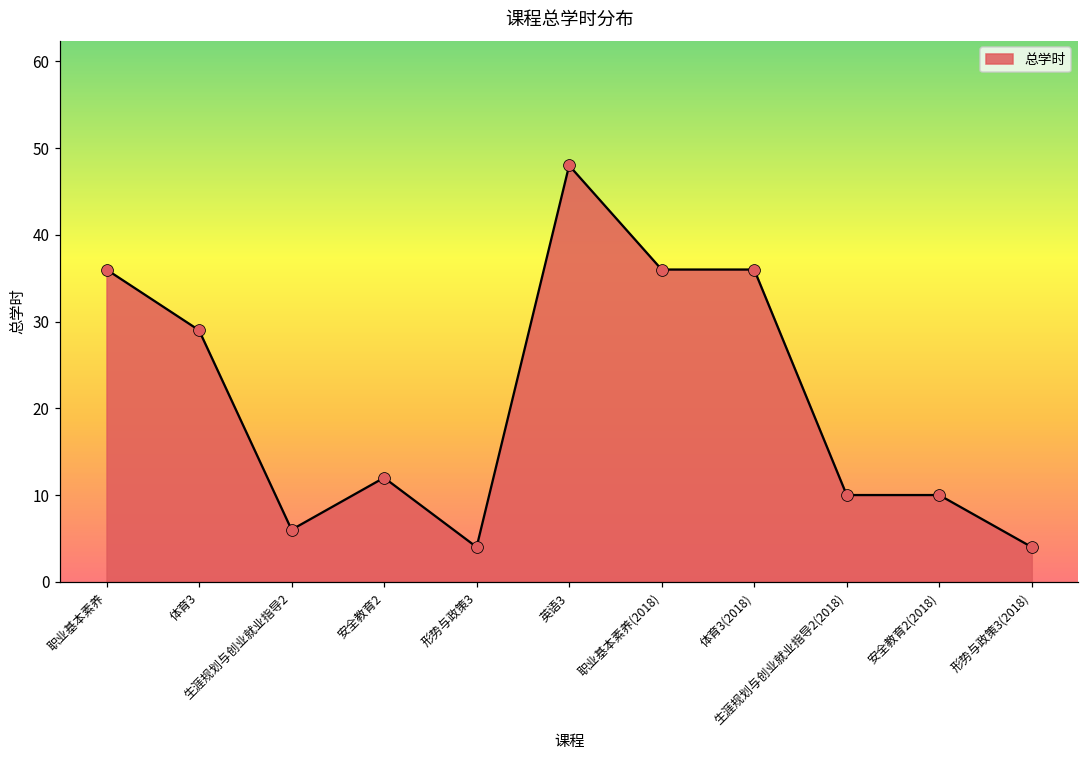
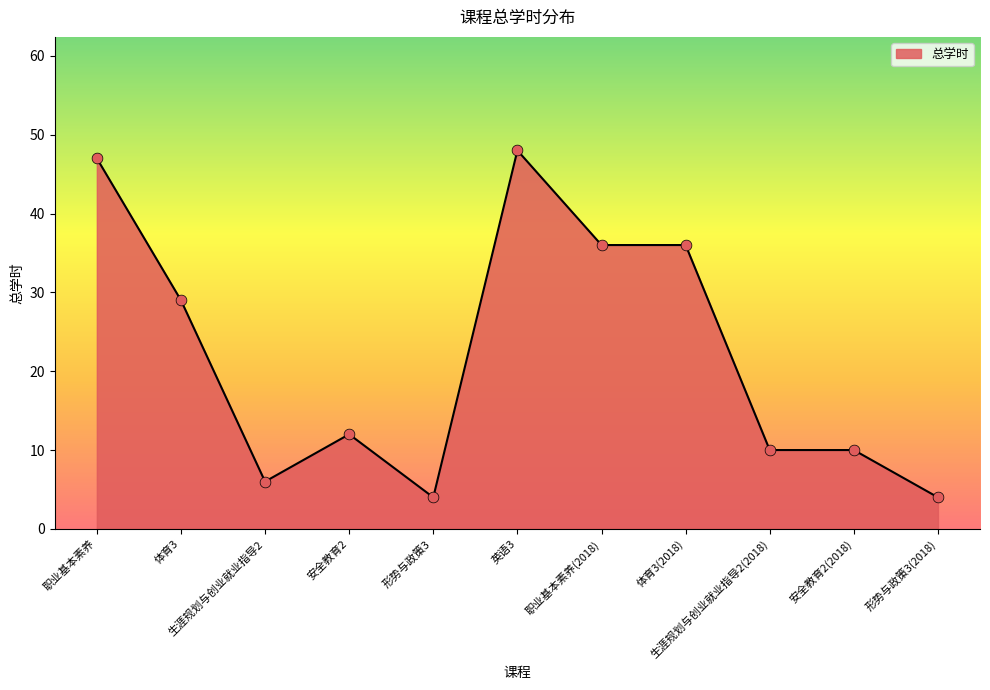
职业基本素养: 36 -> 47
